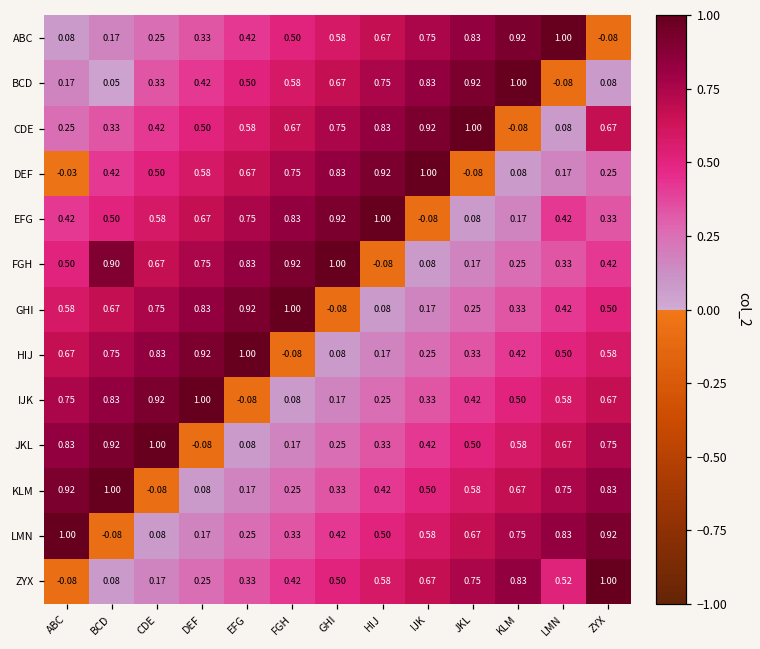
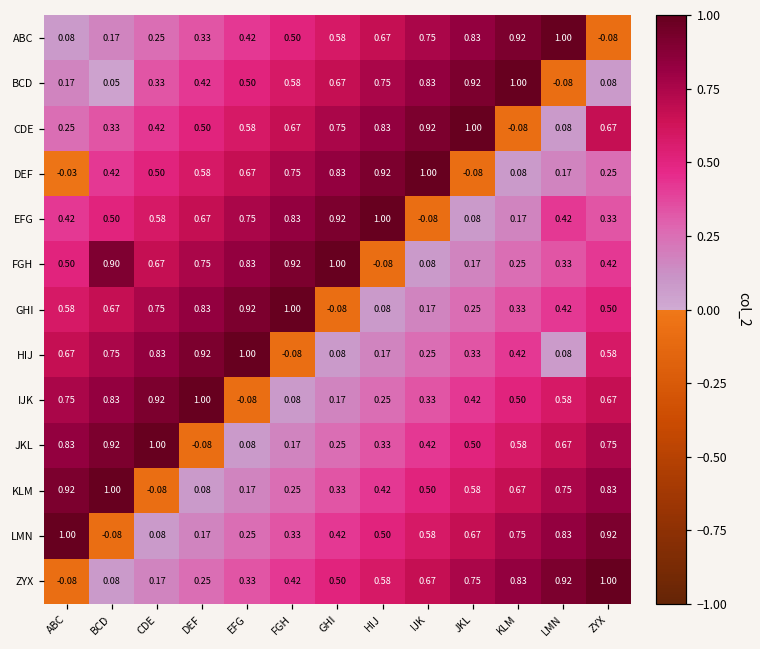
HIJ, LMN: 0.50 -> 0.08
ZYX, LMN: 0.52 -> 0.92
